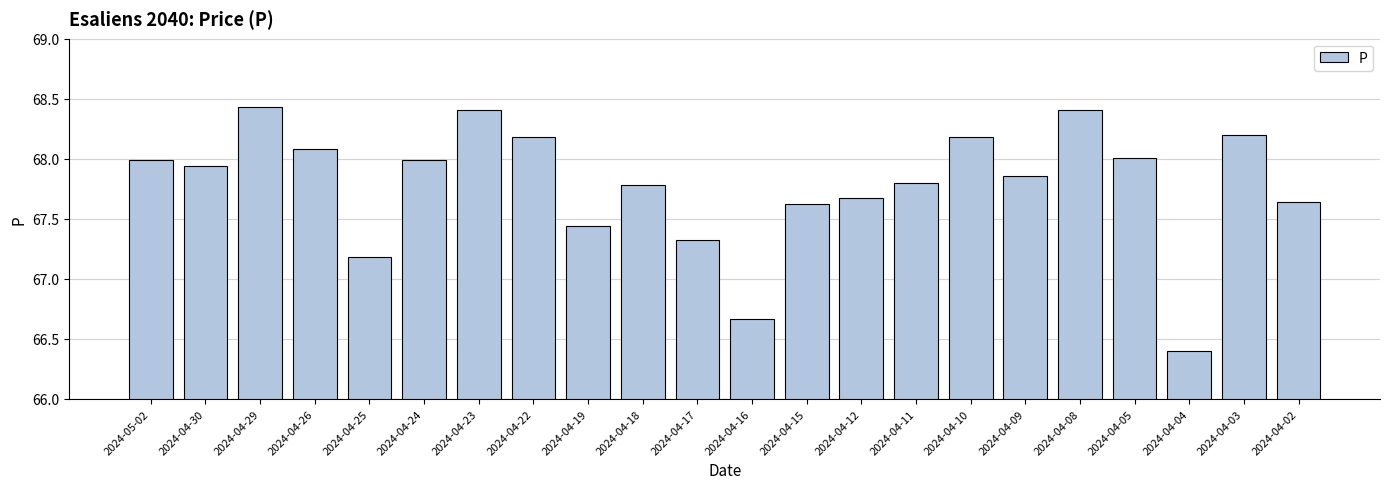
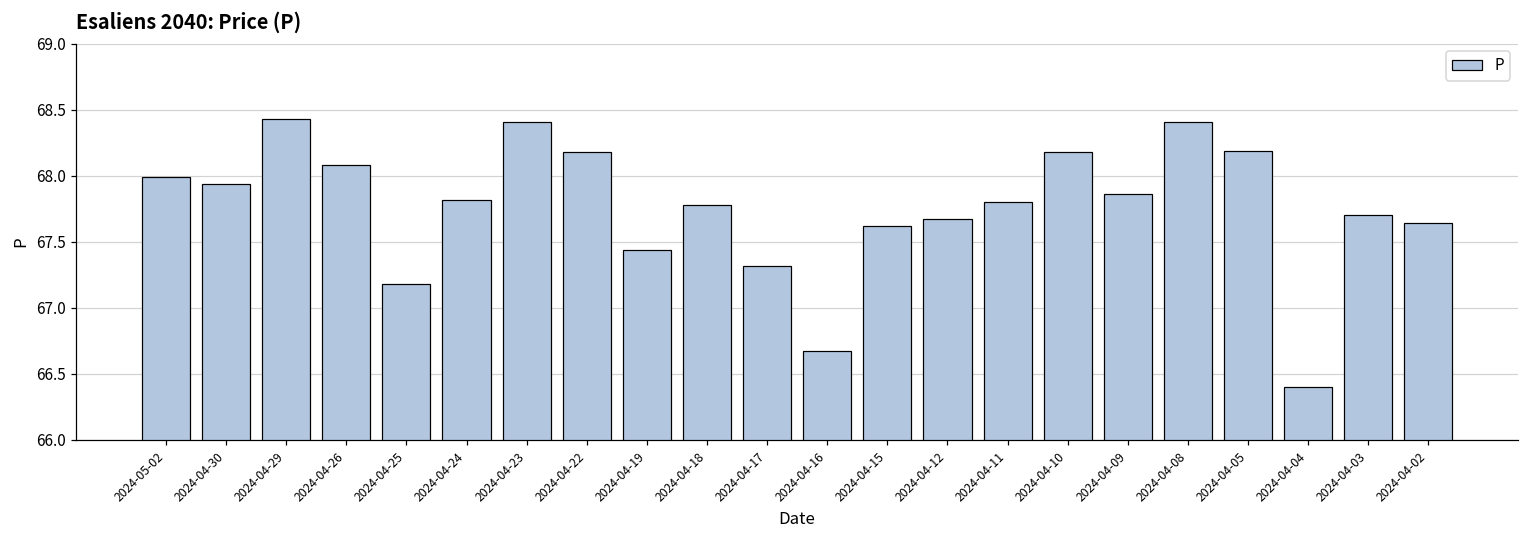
2024-04-24: 67.99 -> 67.82
2024-04-05: 68.01 -> 68.19
2024-04-03: 68.2 -> 67.7
